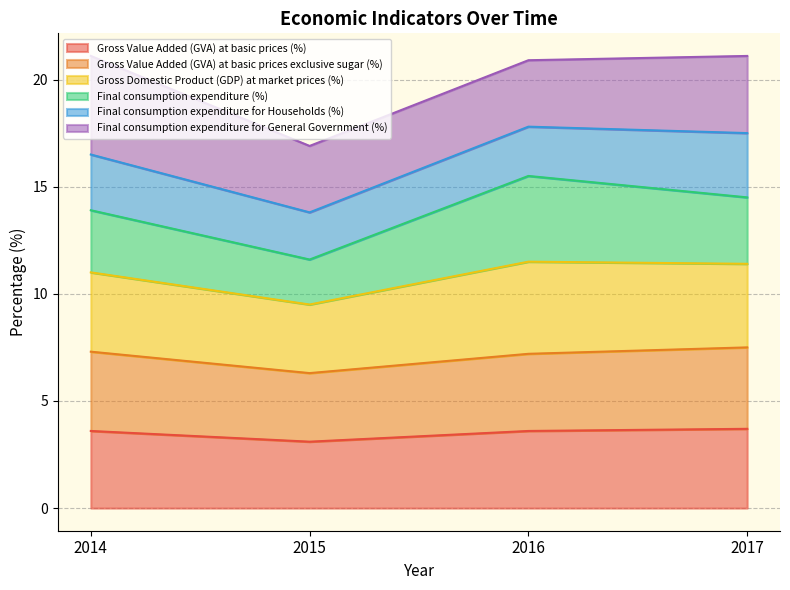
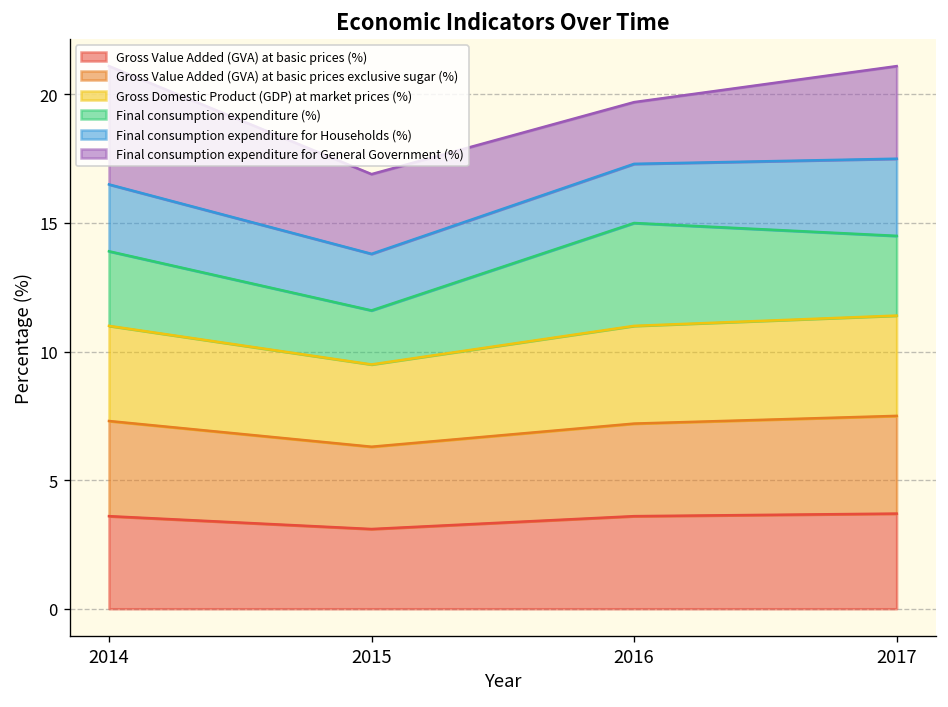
Gross Domestic Product (GDP) at market prices (%), 2016: 4.3 -> 3.8
Final consumption expenditure for General Government (%), 2016: 3.1 -> 2.4
